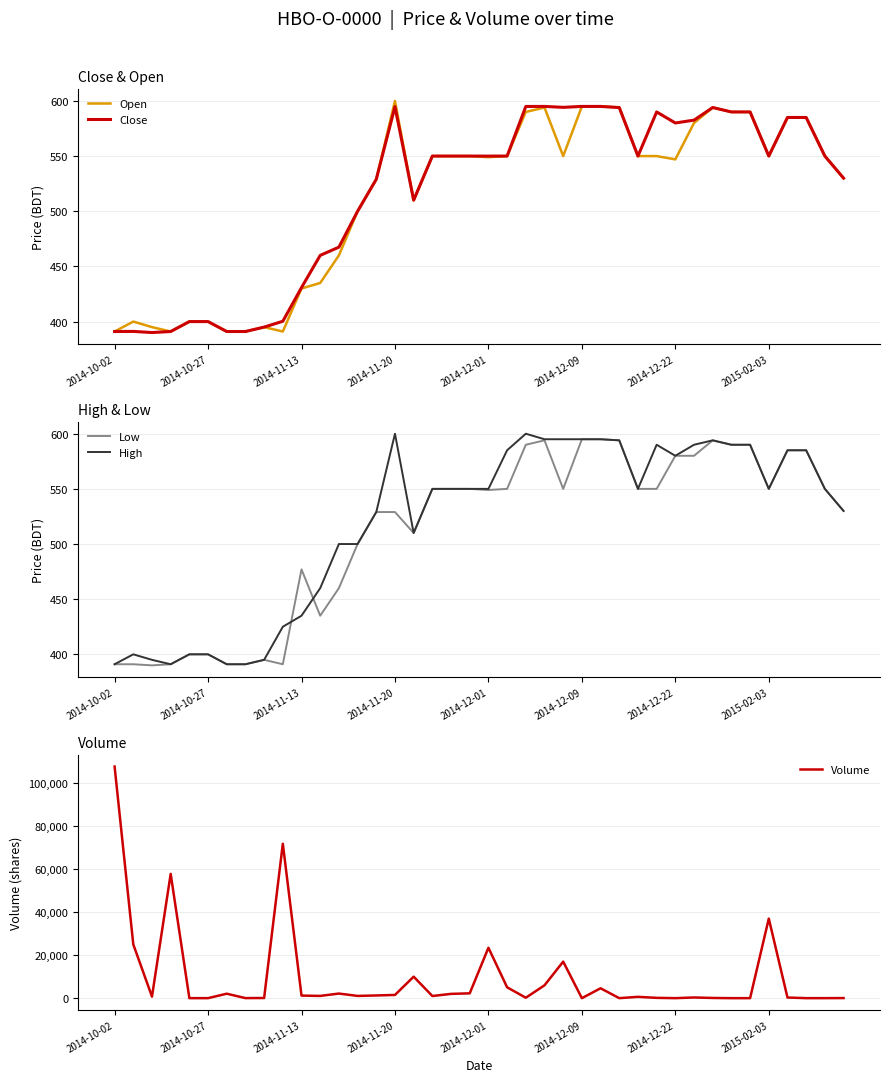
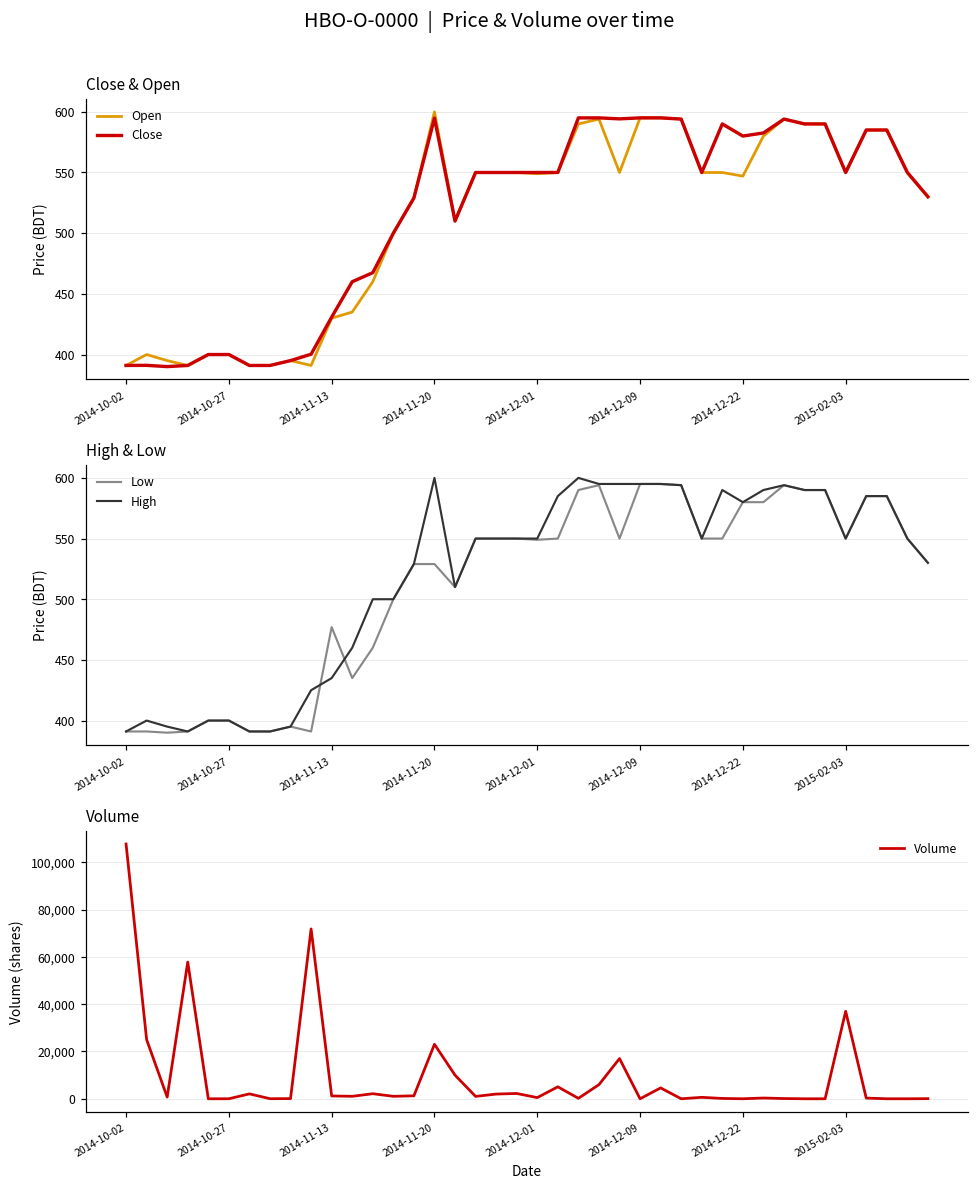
Volume, 2014-11-20: 2,000 -> 23,000
Volume, 2014-12-01: 23,000 -> 1,000
